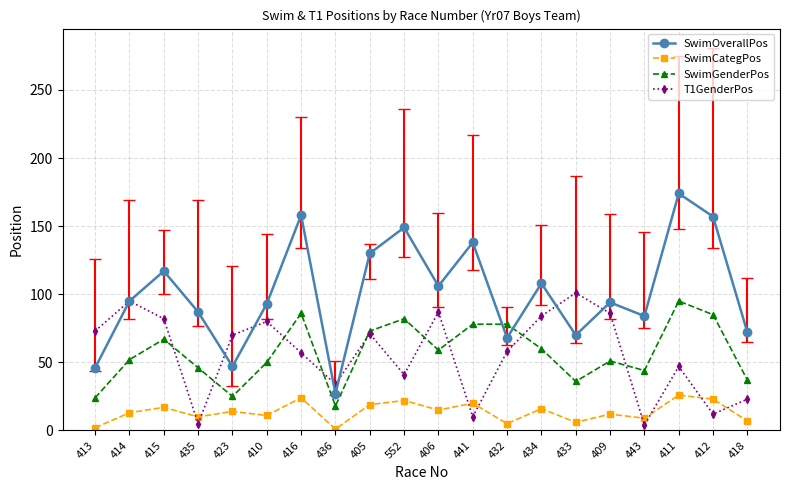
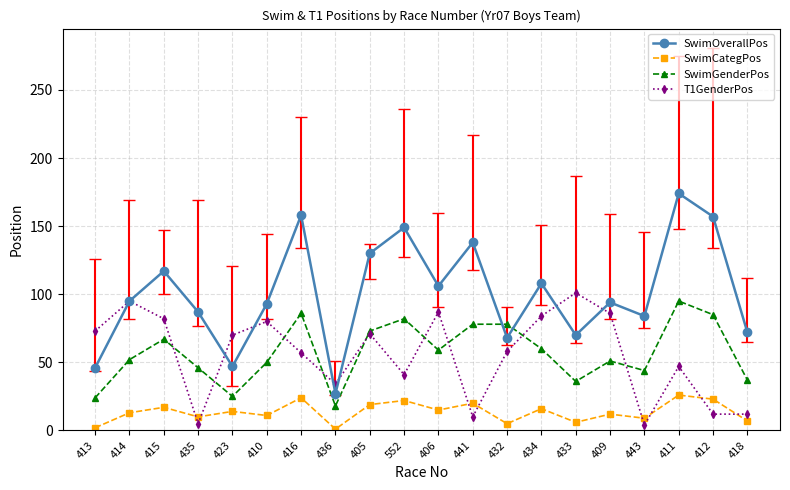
T1GenderPos, 418: 23 -> 12
